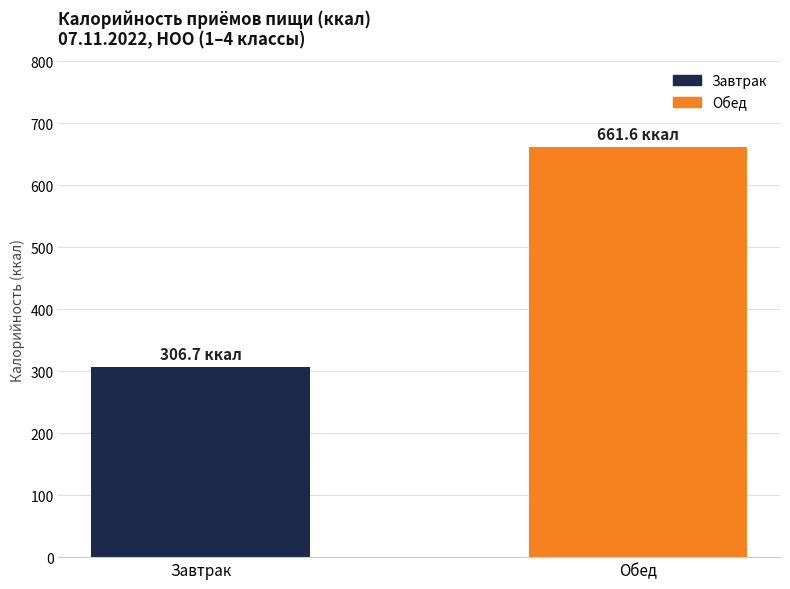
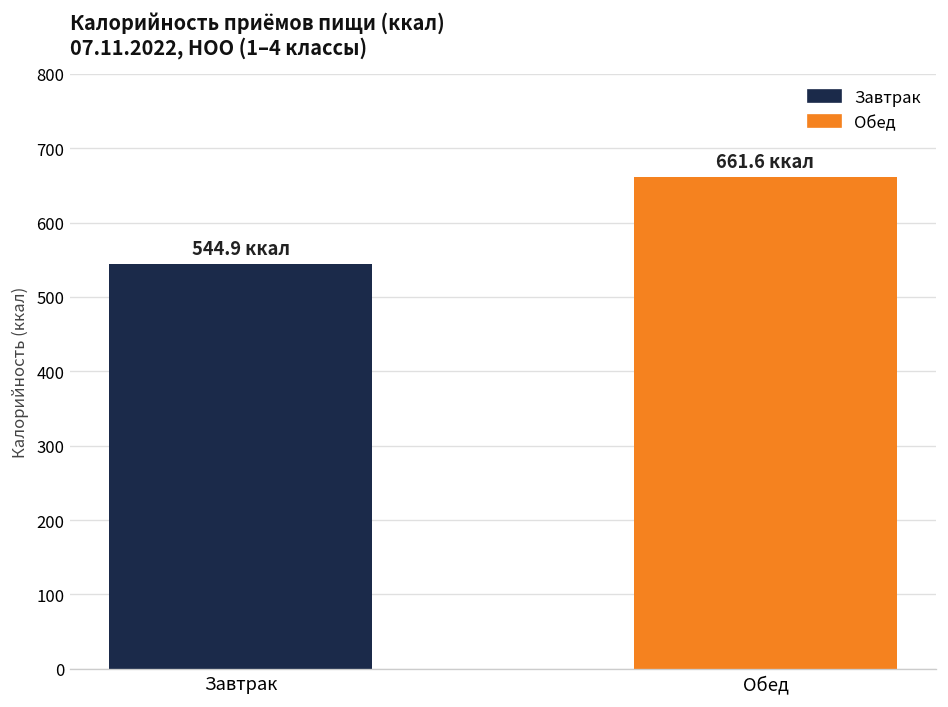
Завтрак: 306.7 -> 544.9
